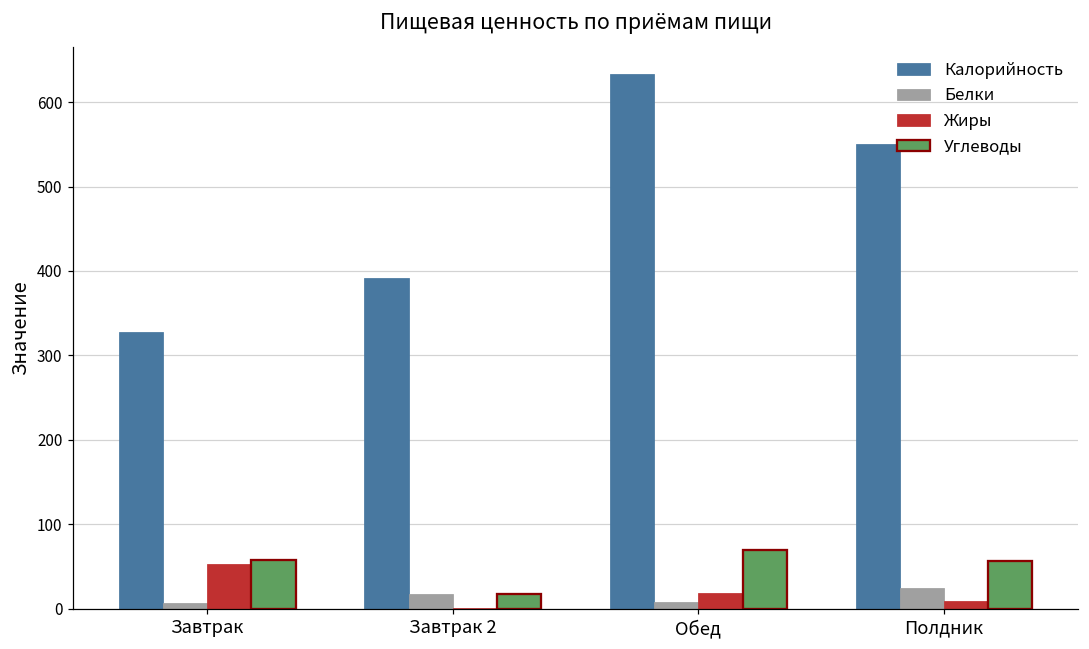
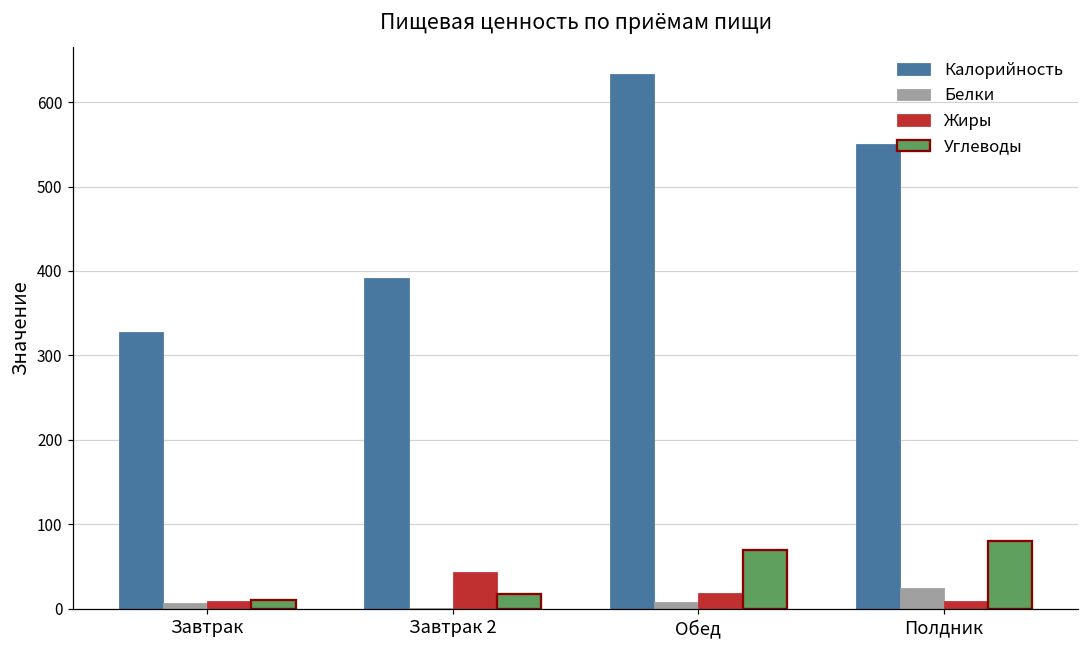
Жиры, Завтрак: 50 -> 10
Углеводы, Завтрак: 60 -> 10
Белки, Завтрак 2: 20 -> 0
Жиры, Завтрак 2: 0 -> 40
Углеводы, Полдник: 60 -> 80
